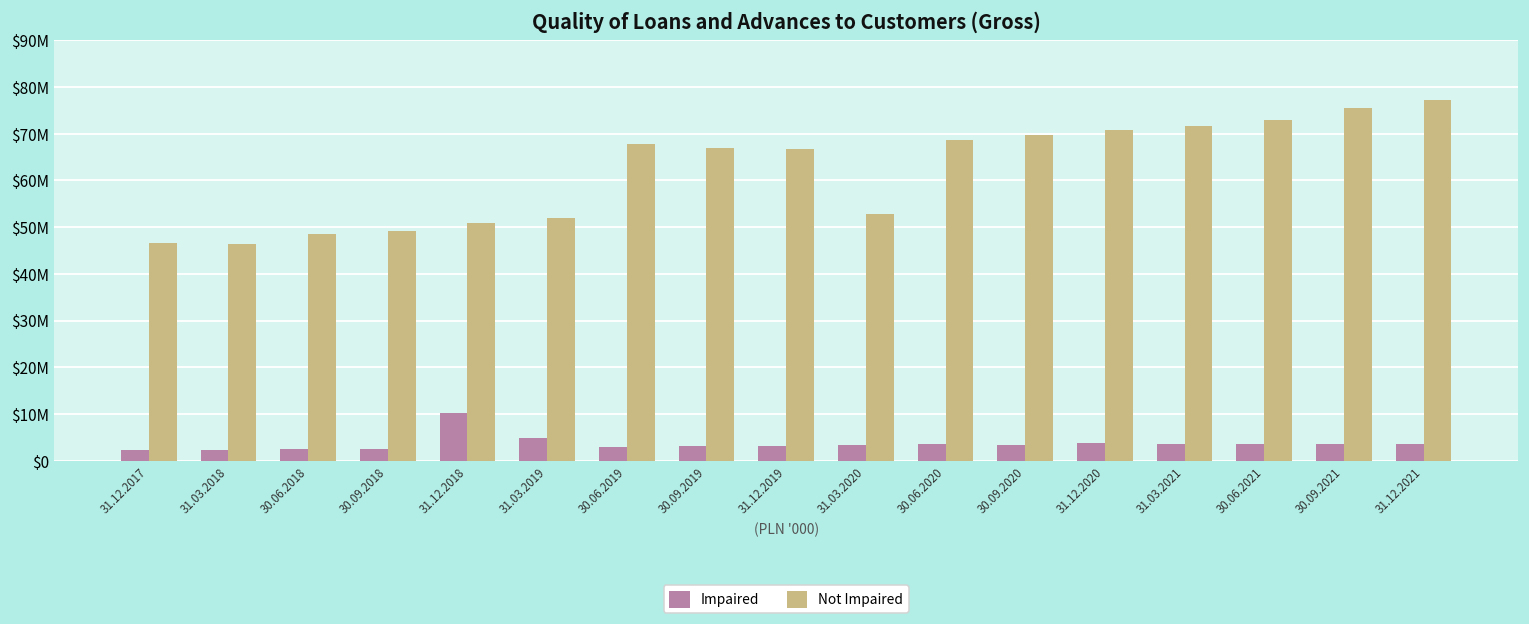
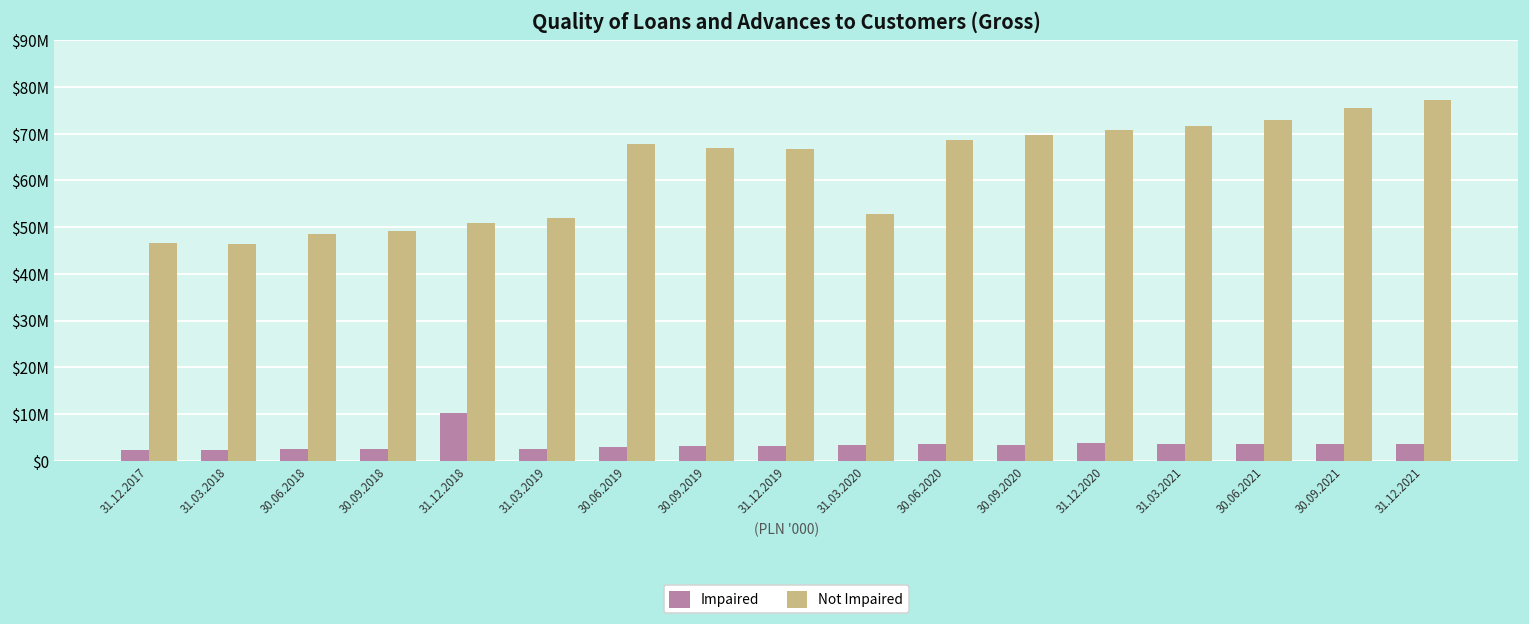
Impaired, 31.03.2019: $5000000 -> $2000000
